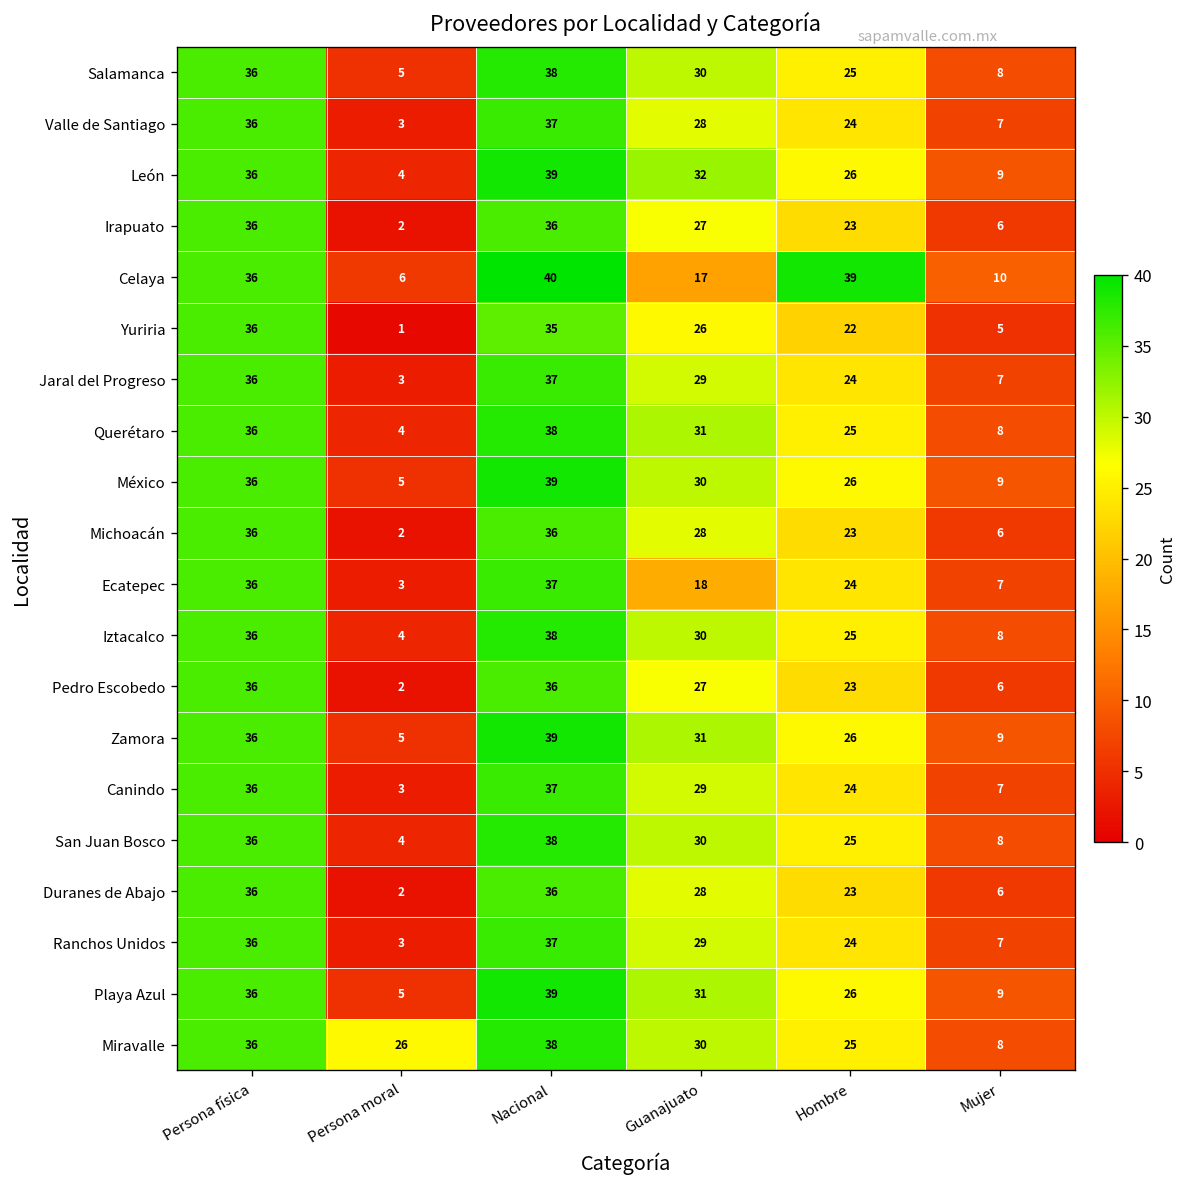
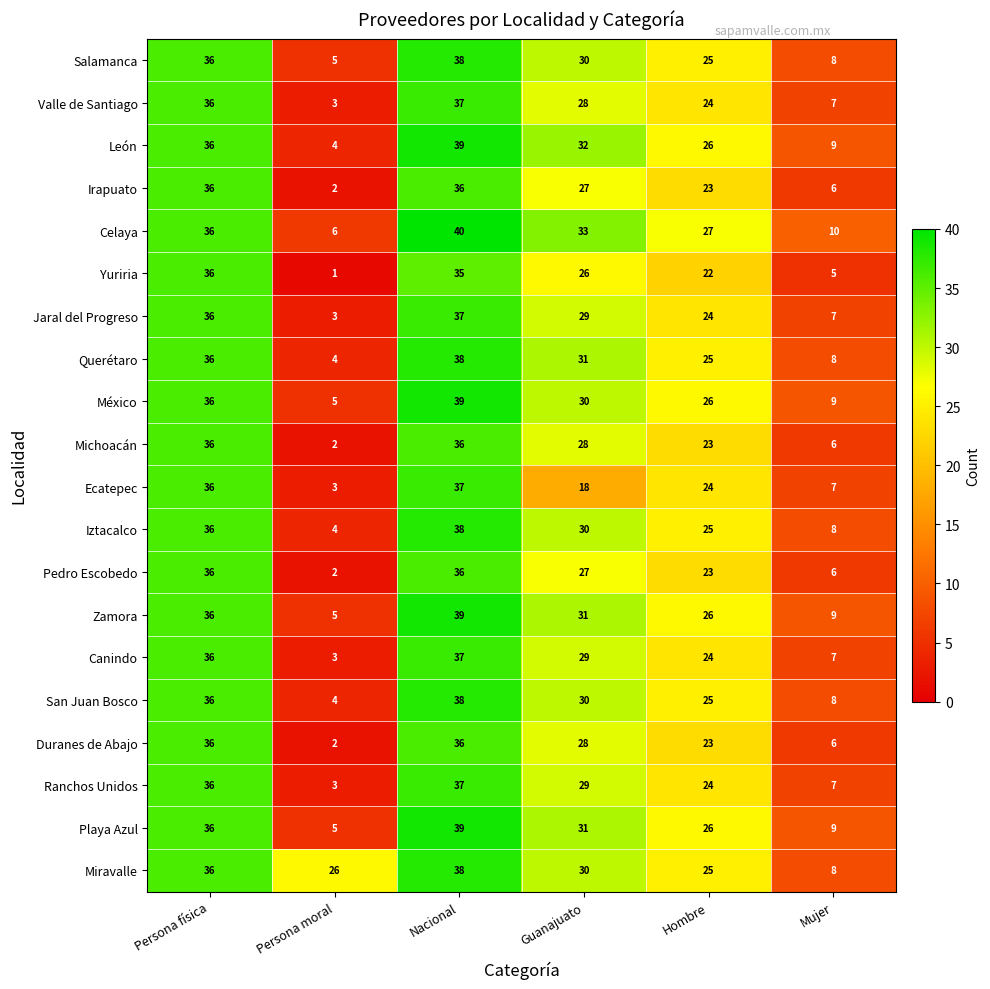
Celaya, Guanajuato: 17 -> 33
Celaya, Hombre: 39 -> 27
